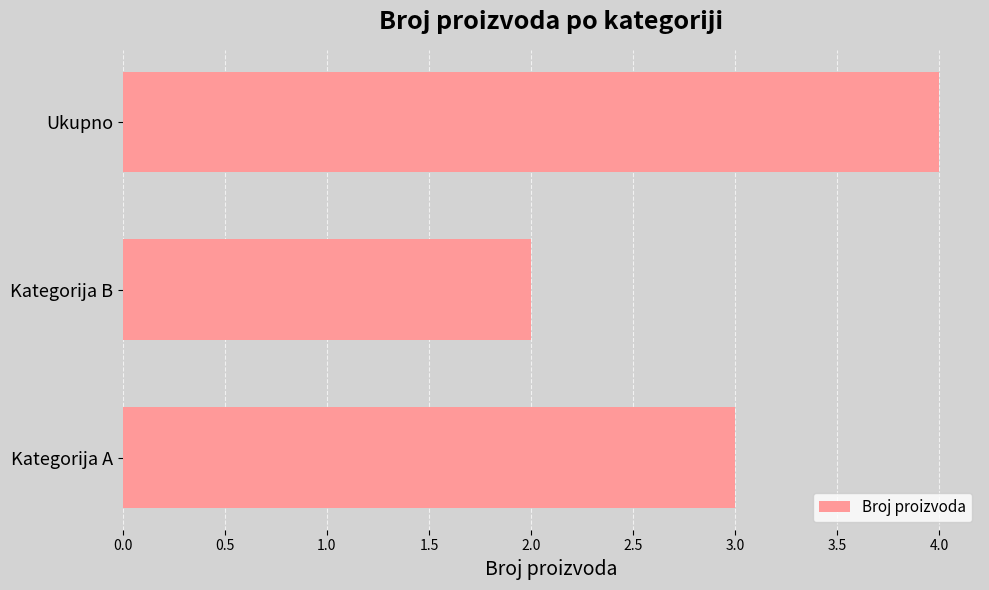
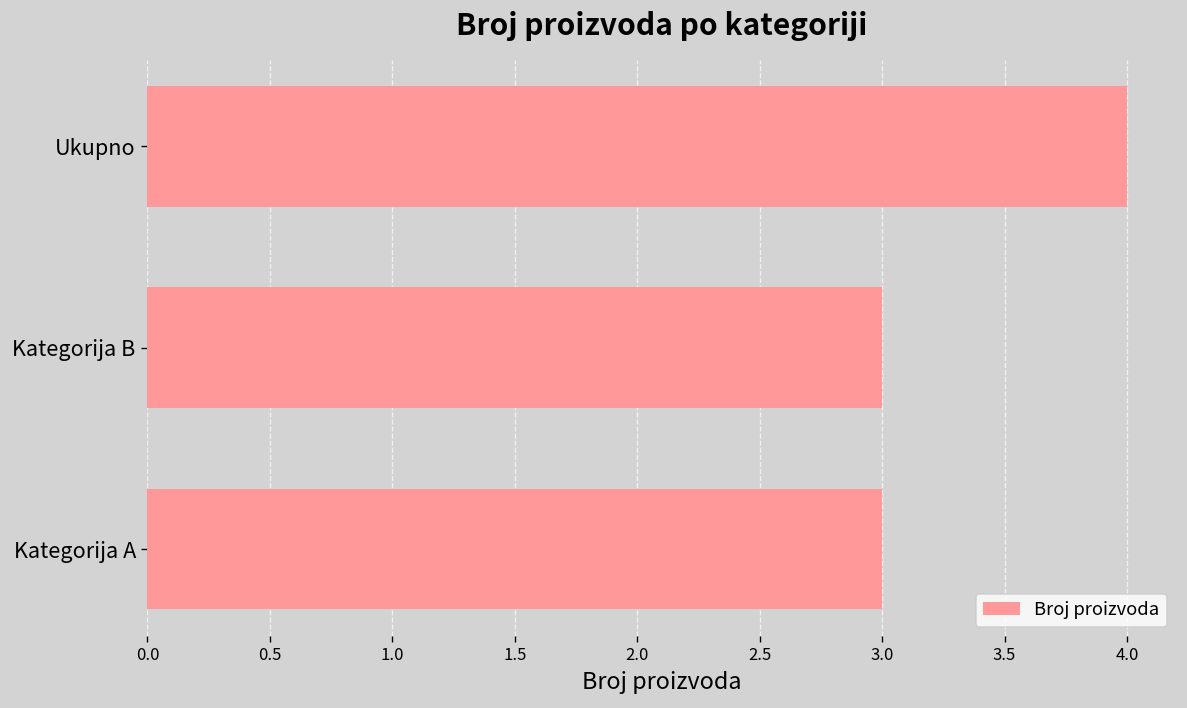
Kategorija B: 2 -> 3
